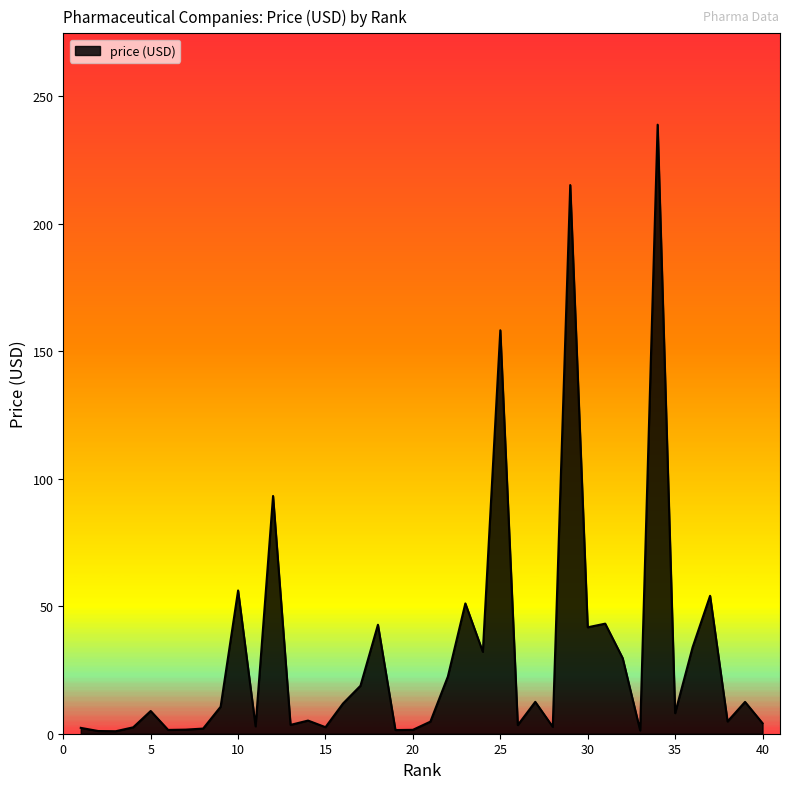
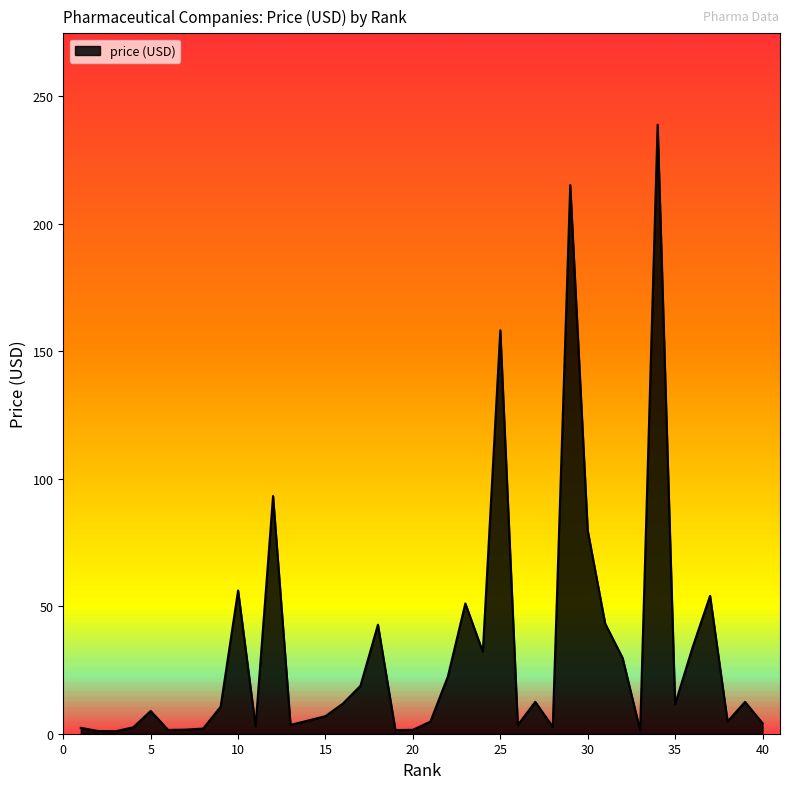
15: 3 -> 7
30: 42 -> 80
35: 8 -> 12
